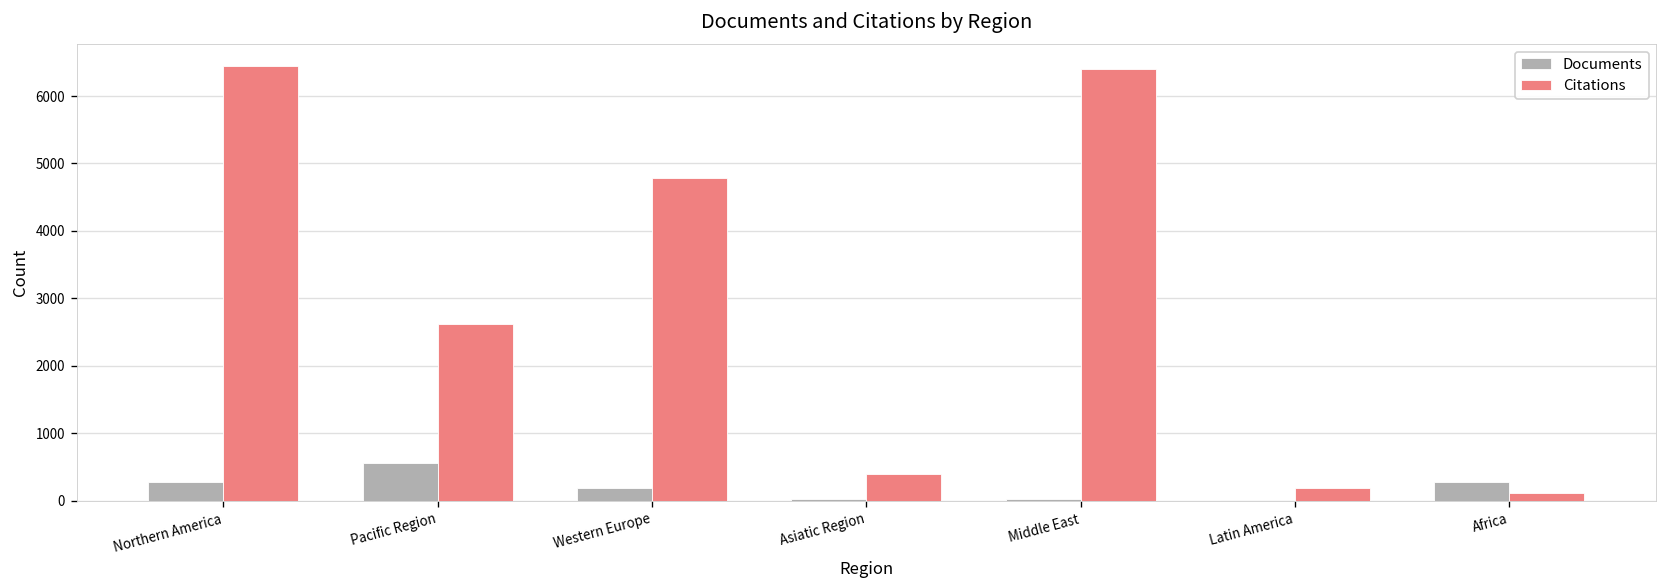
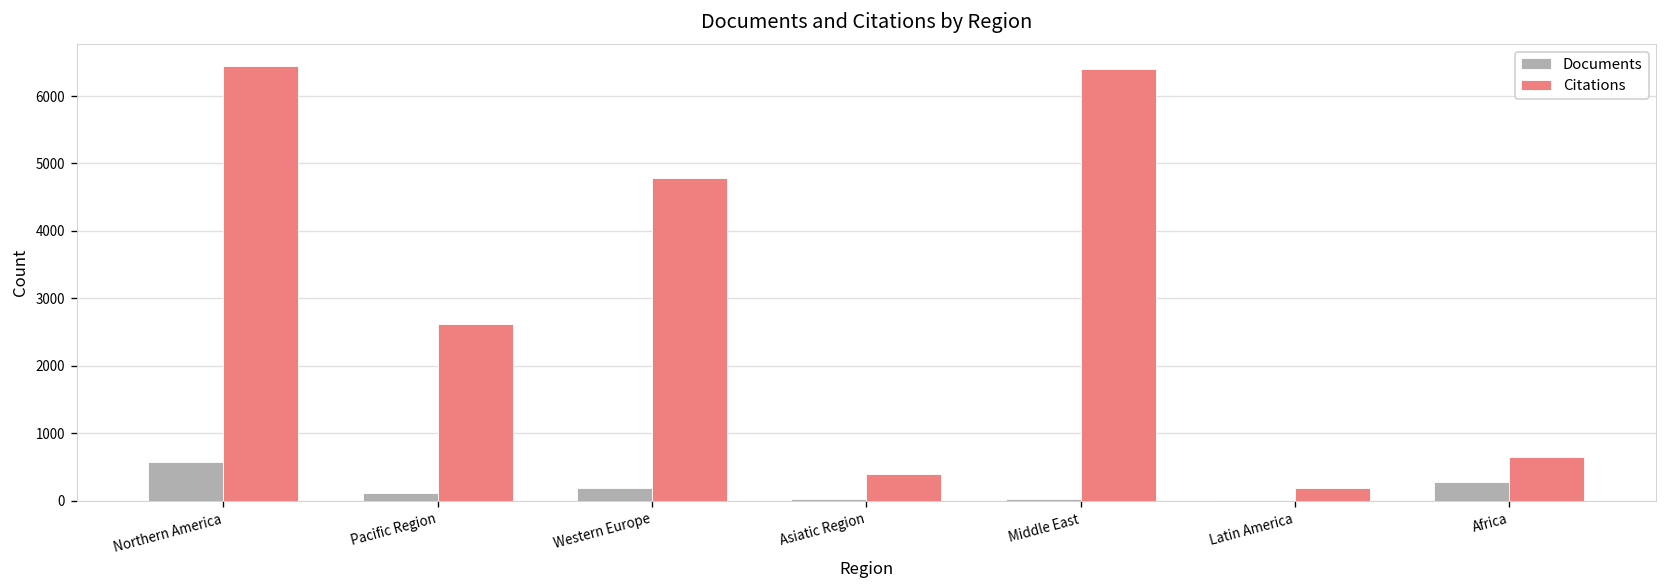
Documents, Northern America: 300 -> 600
Documents, Pacific Region: 600 -> 100
Citations, Africa: 100 -> 600
